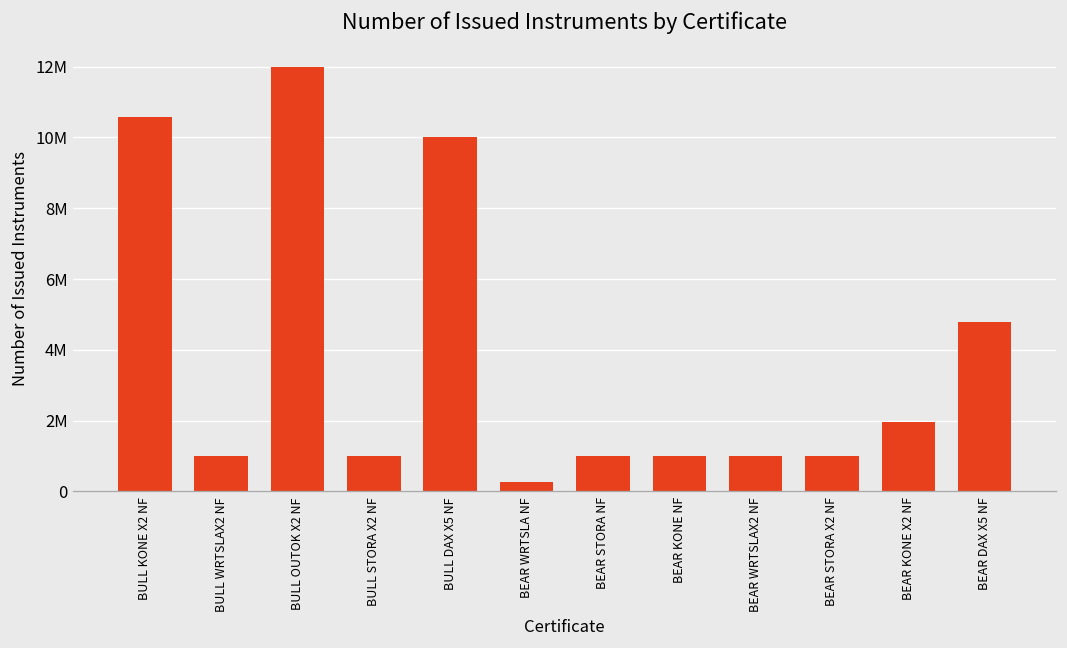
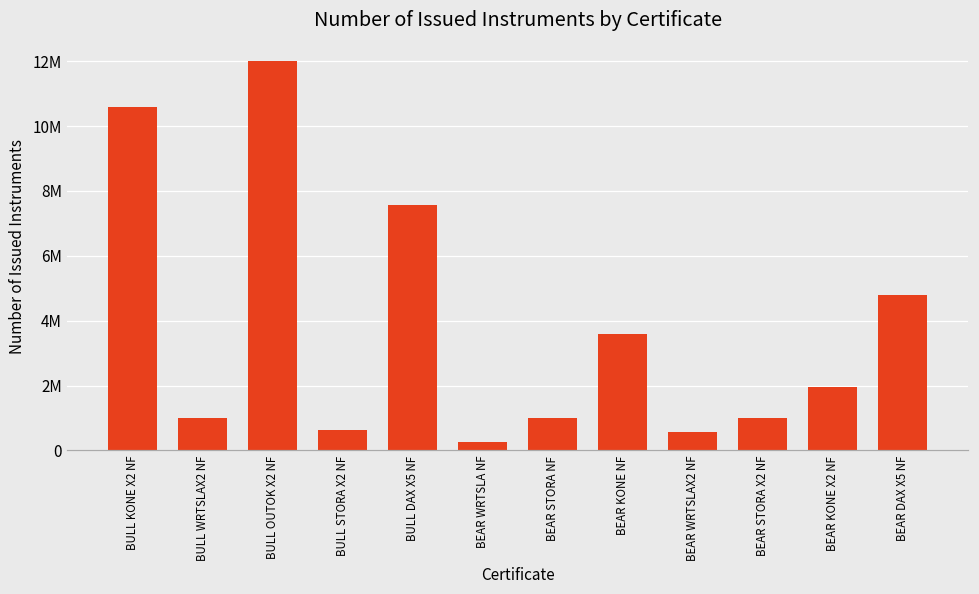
BULL STORA X2 NF: 1000000 -> 600000
BULL DAX X5 NF: 10000000 -> 7600000
BEAR KONE NF: 1000000 -> 3600000
BEAR WRTSLAX2 NF: 1000000 -> 600000
